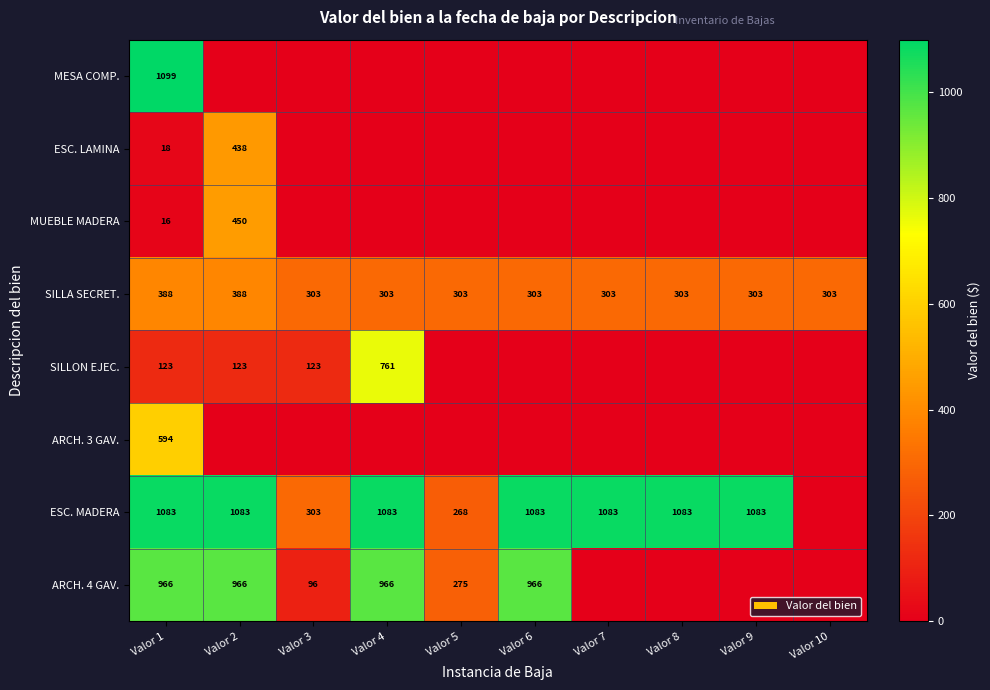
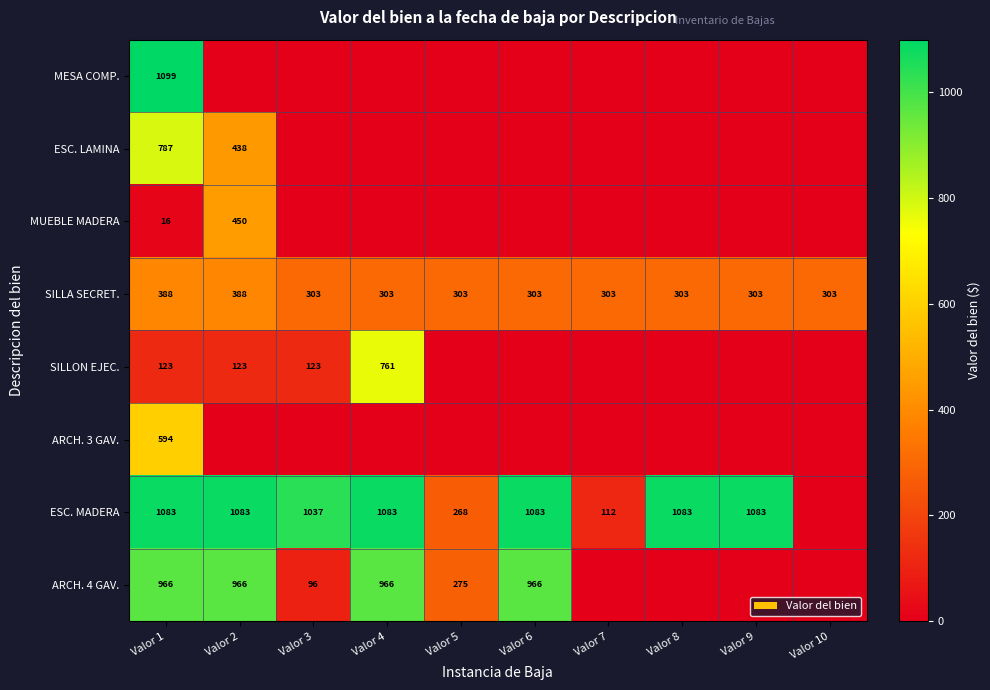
ESC. LAMINA, Valor 1: 18 -> 787
ESC. MADERA, Valor 3: 303 -> 1037
ESC. MADERA, Valor 7: 1083 -> 112
